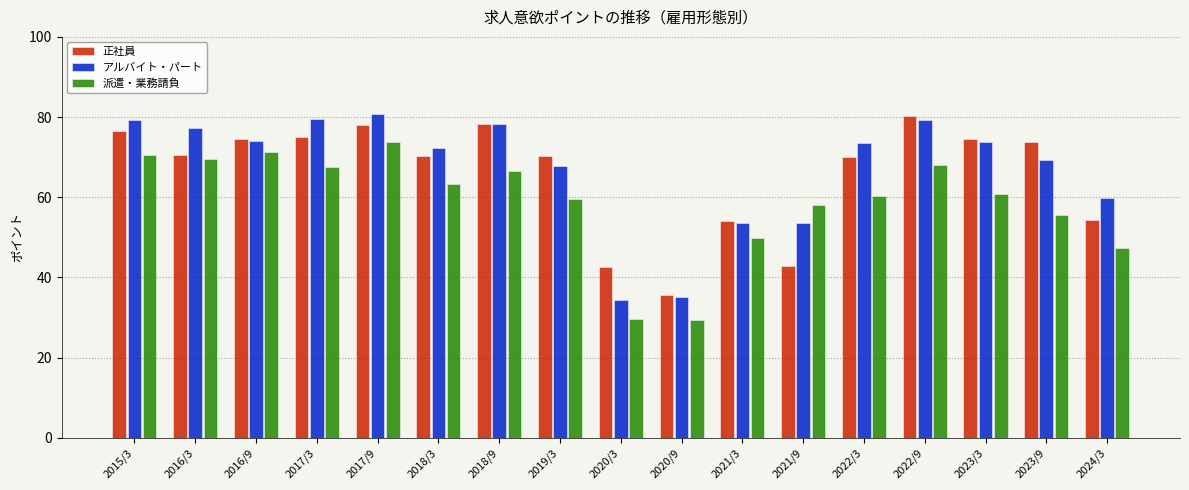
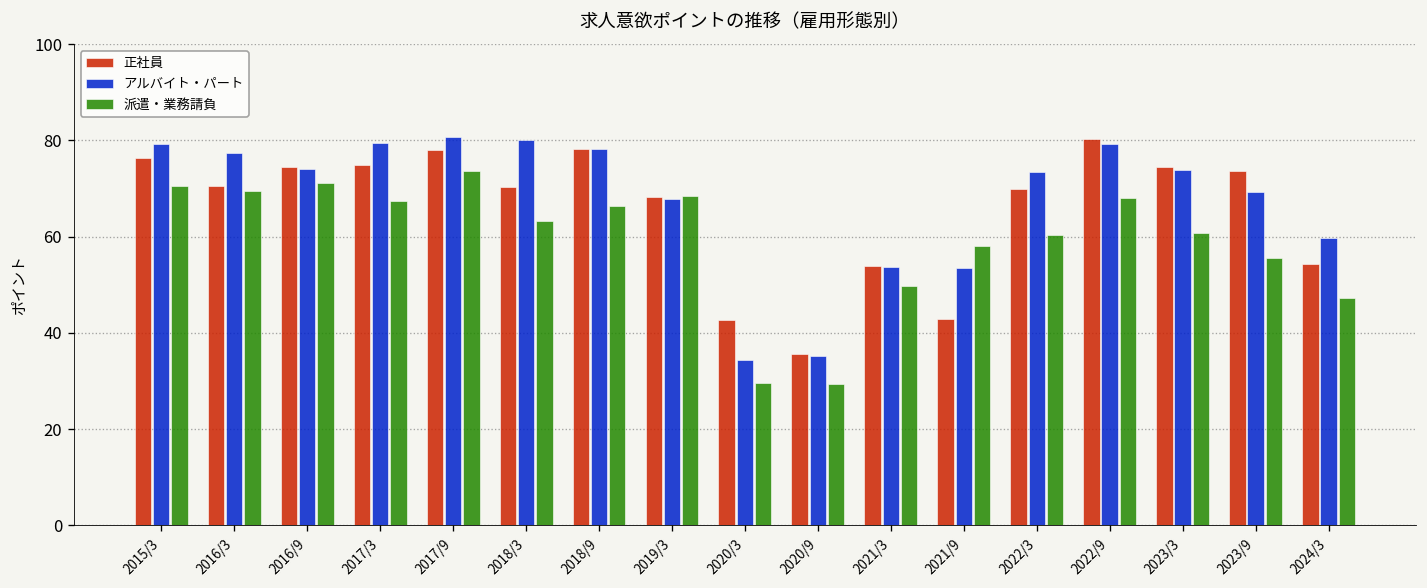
アルバイト・パート, 2018/3: 72 -> 80
正社員, 2019/3: 70 -> 68
派遣・業務請負, 2019/3: 60 -> 68
